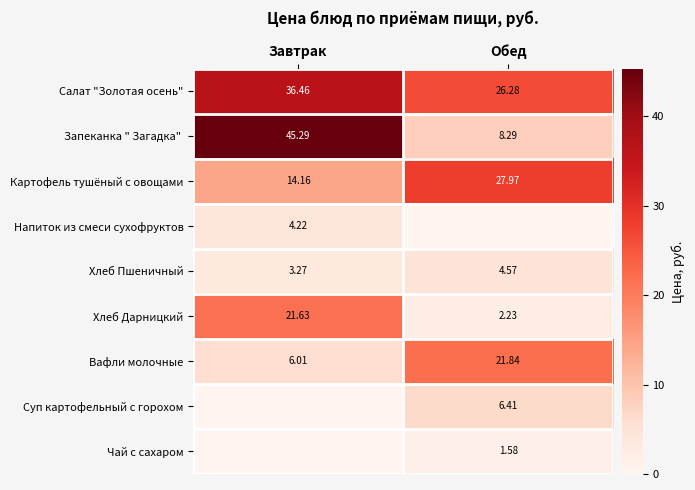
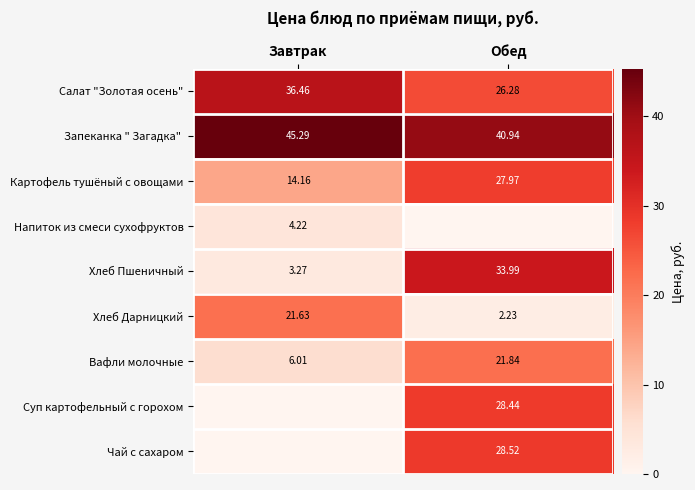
Запеканка " Загадка", Обед: 8.29 -> 40.94
Хлеб Пшеничный, Обед: 4.57 -> 33.99
Суп картофельный с горохом, Обед: 6.41 -> 28.44
Чай с сахаром, Обед: 1.58 -> 28.52
